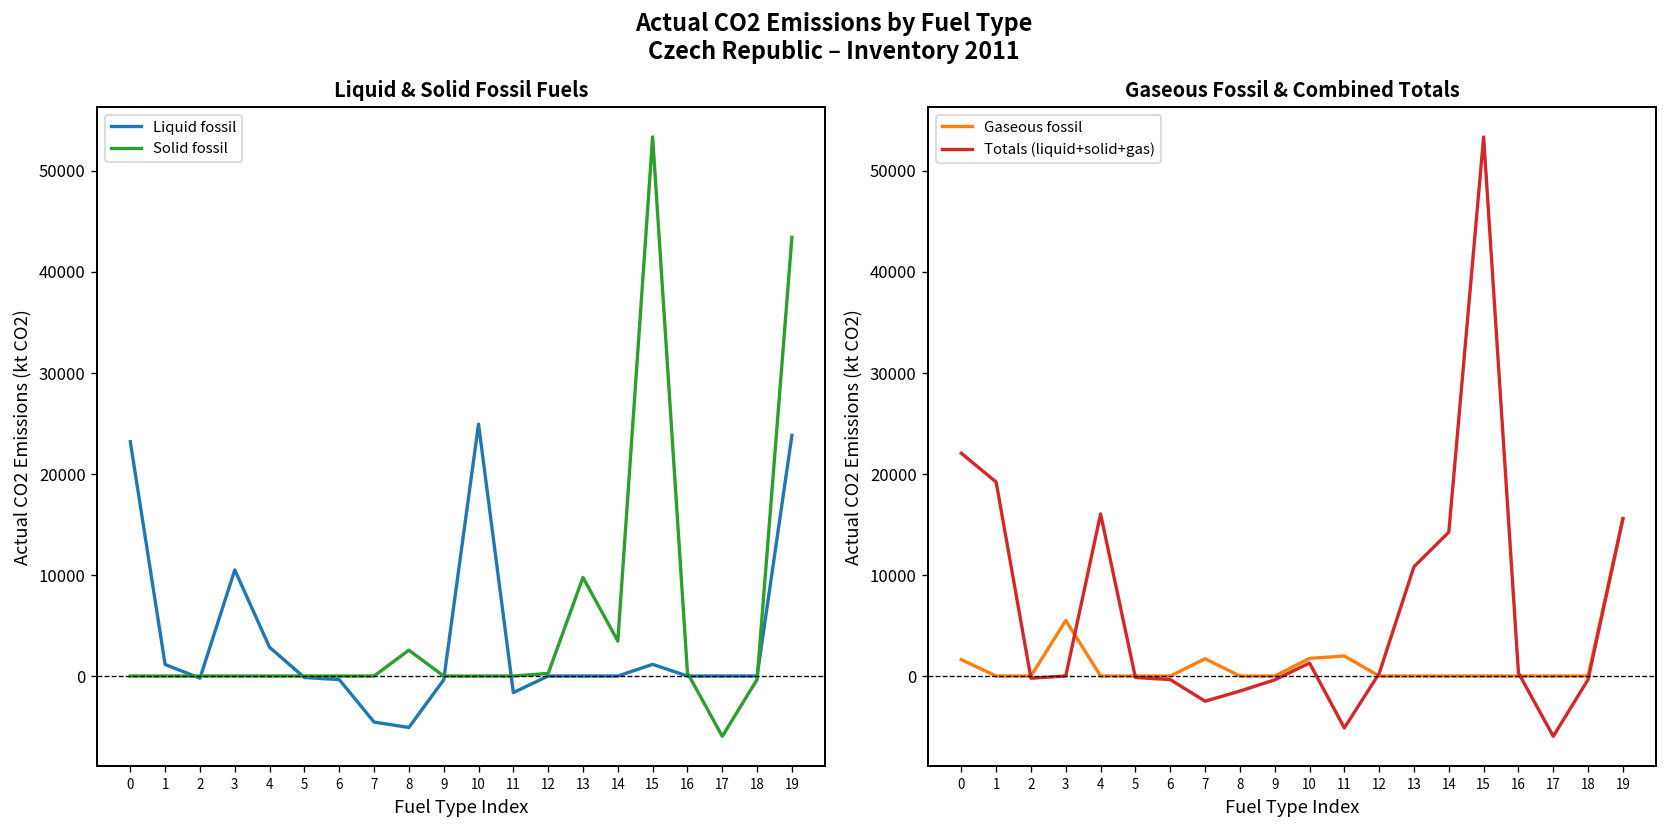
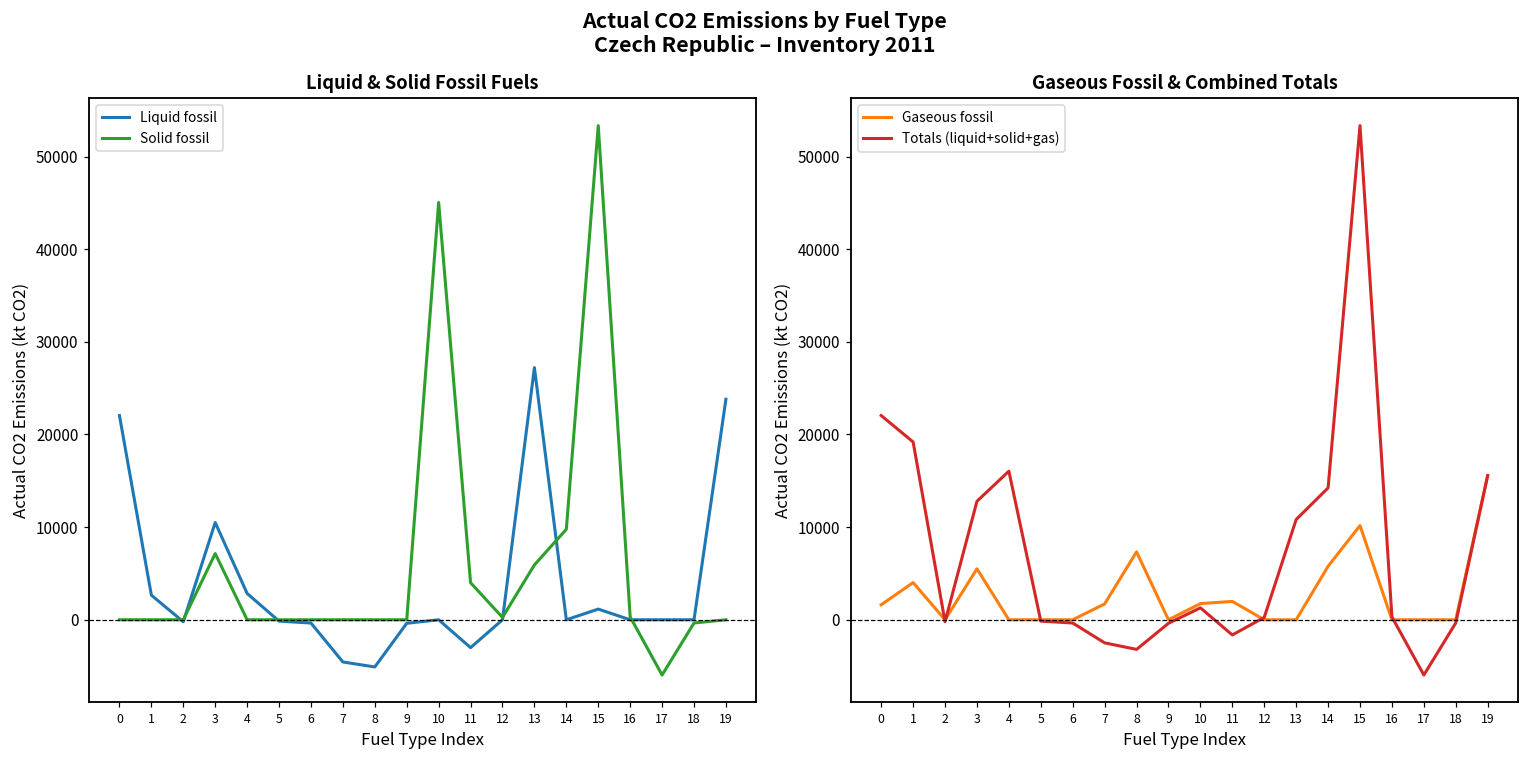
Liquid & Solid Fossil Fuels, Liquid fossil, 0: 23000 -> 22000
Liquid & Solid Fossil Fuels, Liquid fossil, 1: 1000 -> 3000
Liquid & Solid Fossil Fuels, Solid fossil, 3: 0 -> 7000
Liquid & Solid Fossil Fuels, Solid fossil, 8: 3000 -> 0
Liquid & Solid Fossil Fuels, Liquid fossil, 10: 25000 -> 0
Liquid & Solid Fossil Fuels, Solid fossil, 10: 0 -> 45000
Liquid & Solid Fossil Fuels, Liquid fossil, 11: -2000 -> -3000
Liquid & Solid Fossil Fuels, Solid fossil, 11: 0 -> 4000
Liquid & Solid Fossil Fuels, Liquid fossil, 13: 0 -> 27000
Liquid & Solid Fossil Fuels, Solid fossil, 13: 10000 -> 6000
Liquid & Solid Fossil Fuels, Solid fossil, 14: 3000 -> 10000
Liquid & Solid Fossil Fuels, Solid fossil, 19: 43000 -> 0
Gaseous Fossil & Combined Totals, Gaseous fossil, 1: 0 -> 4000
Gaseous Fossil & Combined Totals, Totals (liquid+solid+gas), 3: 0 -> 13000
Gaseous Fossil & Combined Totals, Gaseous fossil, 8: 0 -> 7000
Gaseous Fossil & Combined Totals, Totals (liquid+solid+gas), 8: -1000 -> -3000
Gaseous Fossil & Combined Totals, Totals (liquid+solid+gas), 11: -5000 -> -2000
Gaseous Fossil & Combined Totals, Gaseous fossil, 14: 0 -> 6000
Gaseous Fossil & Combined Totals, Gaseous fossil, 15: 0 -> 10000
